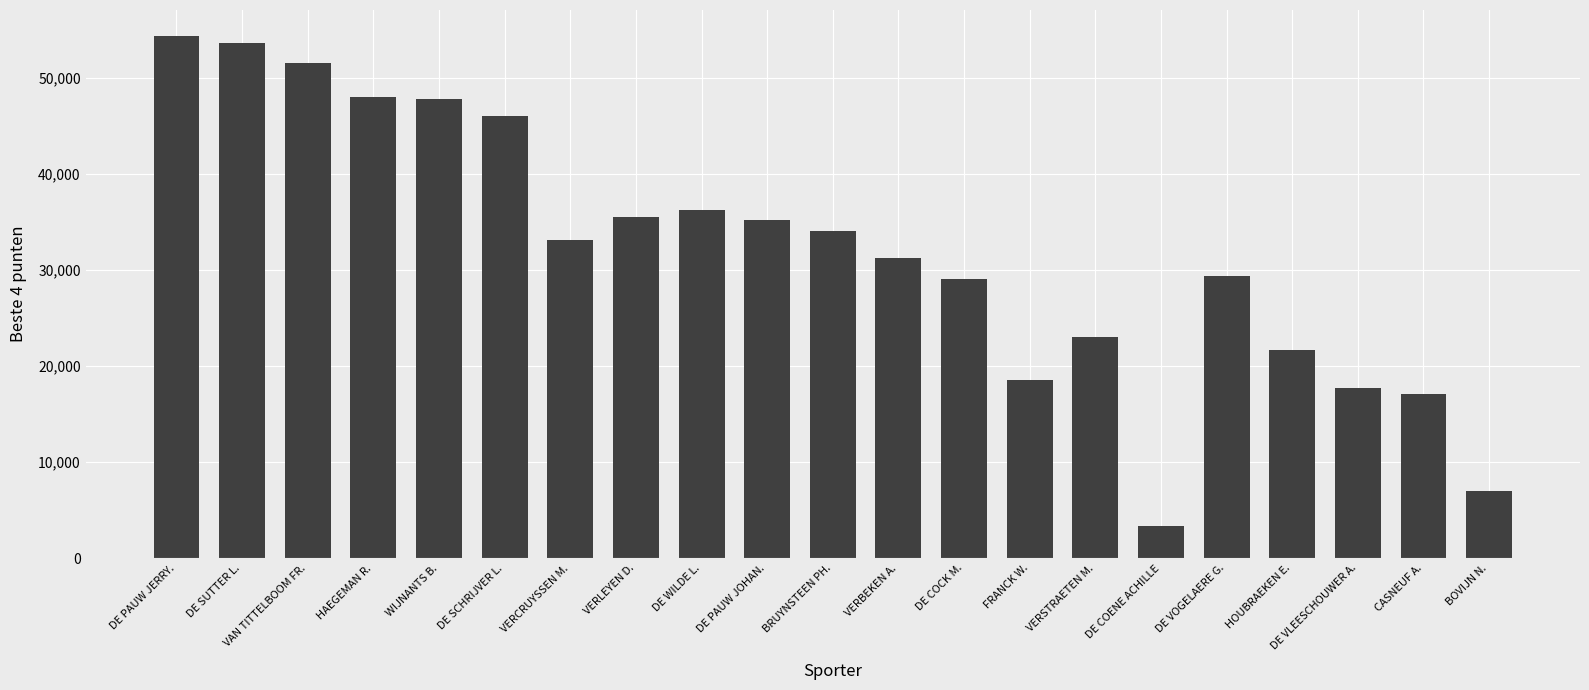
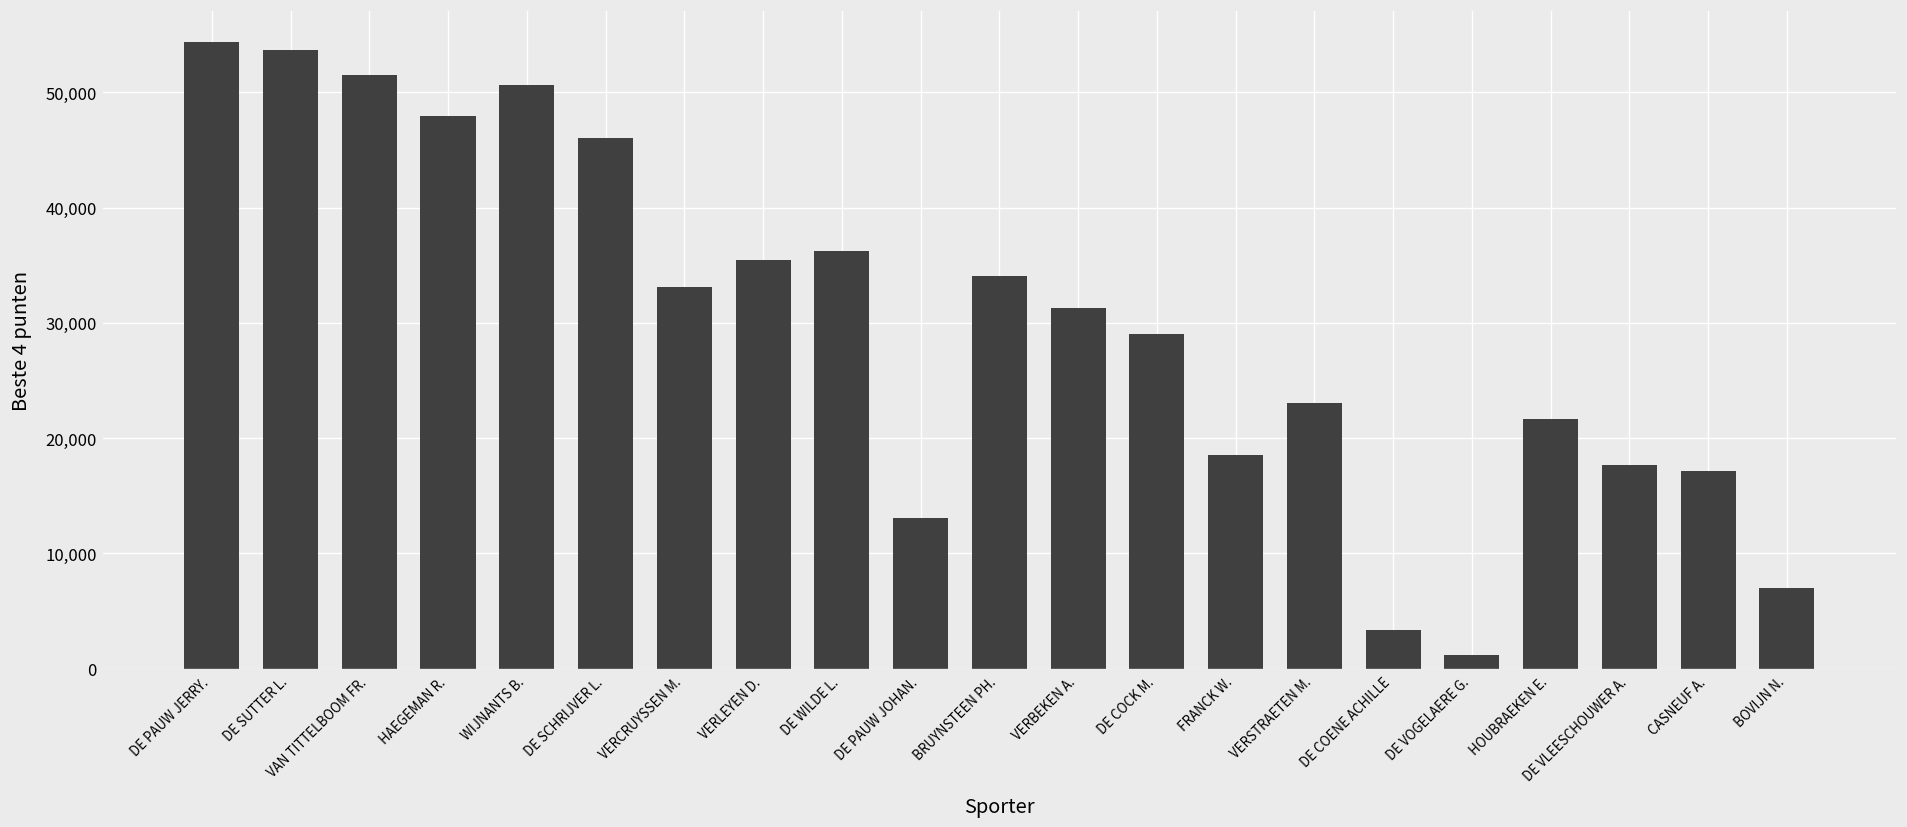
WIJNANTS B.: 48,000 -> 51,000
DE PAUW JOHAN.: 35,000 -> 13,000
DE VOGELAERE G.: 29,000 -> 1,000
